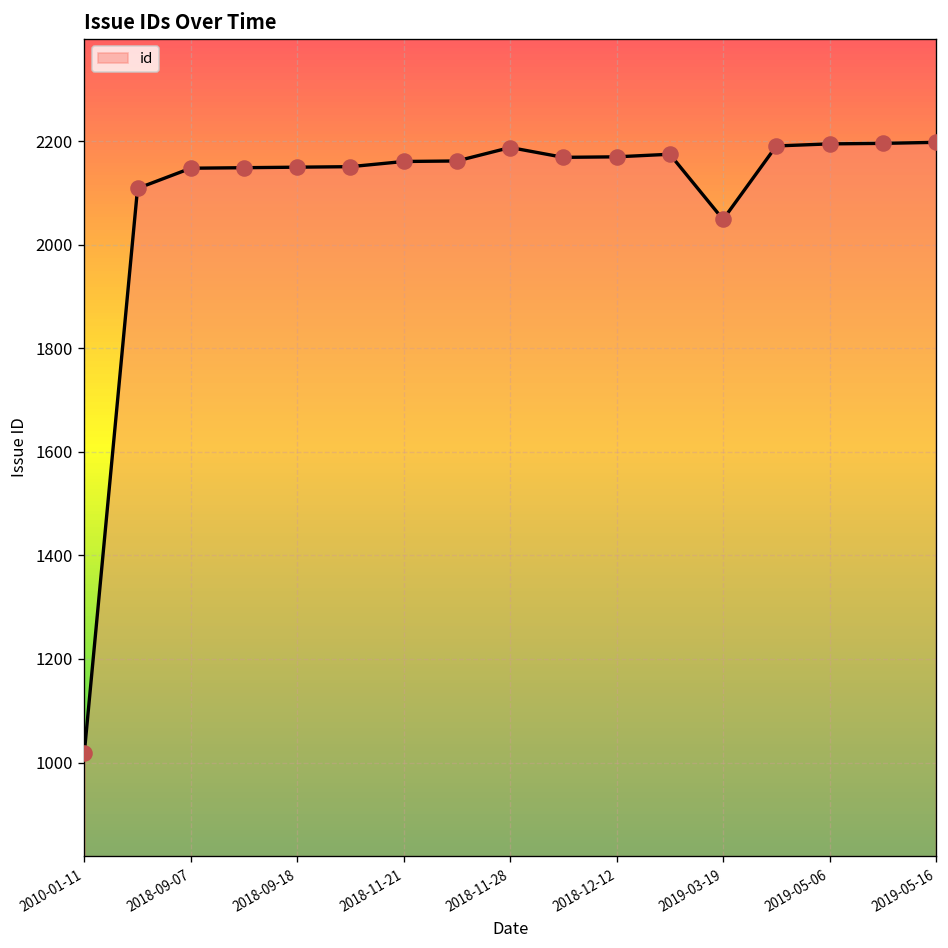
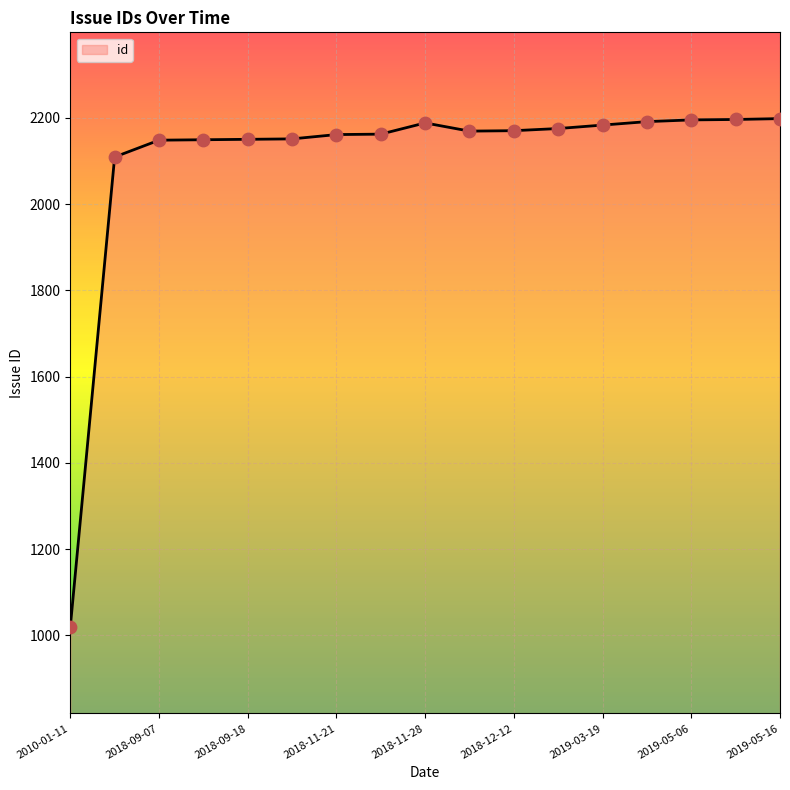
2019-03-19: 2050 -> 2180
